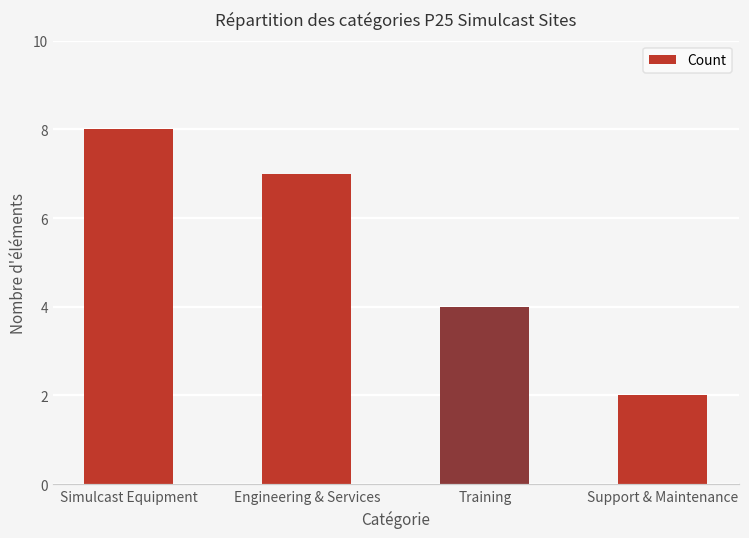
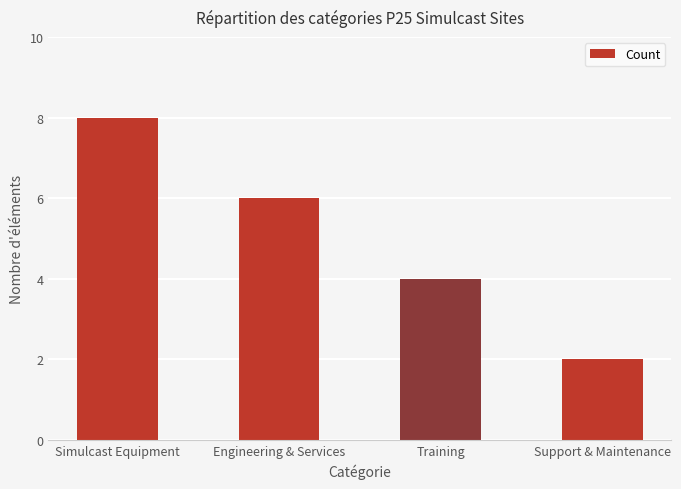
Engineering & Services: 7 -> 6
